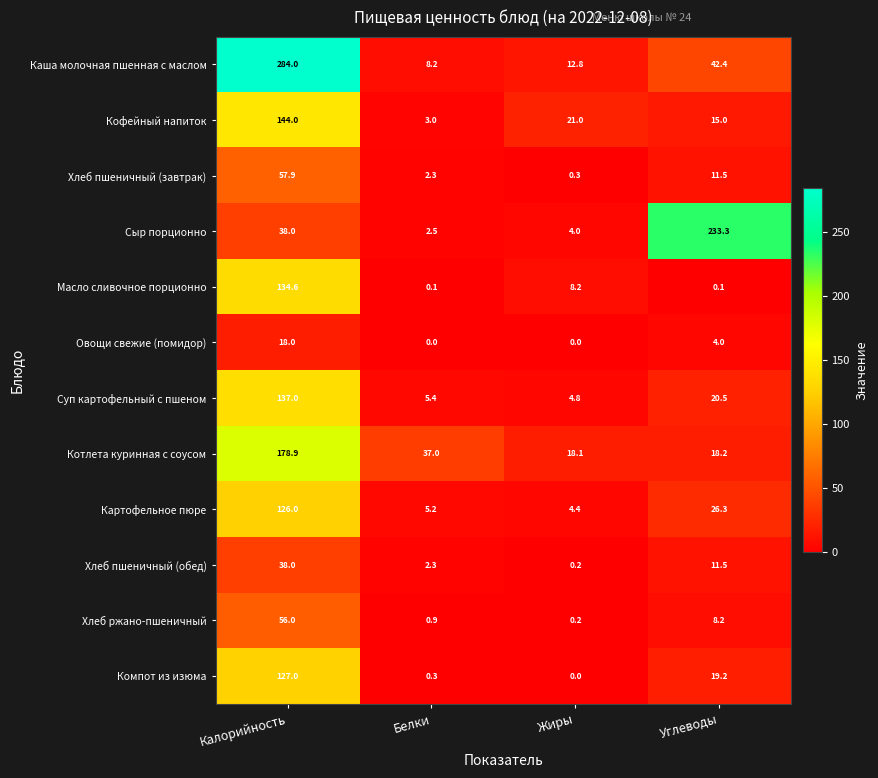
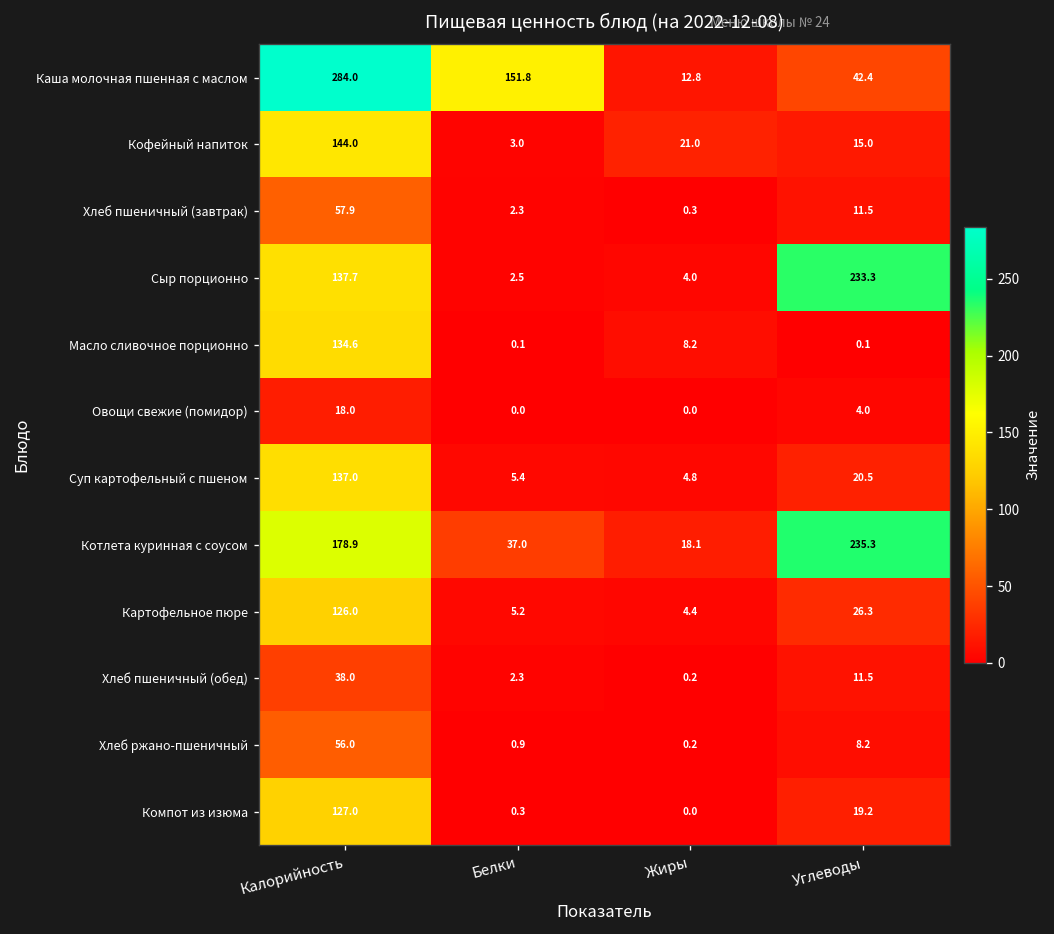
Каша молочная пшенная с маслом, Белки: 8.2 -> 151.8
Сыр порционно, Калорийность: 38.0 -> 137.7
Котлета куринная с соусом, Углеводы: 18.2 -> 235.3
